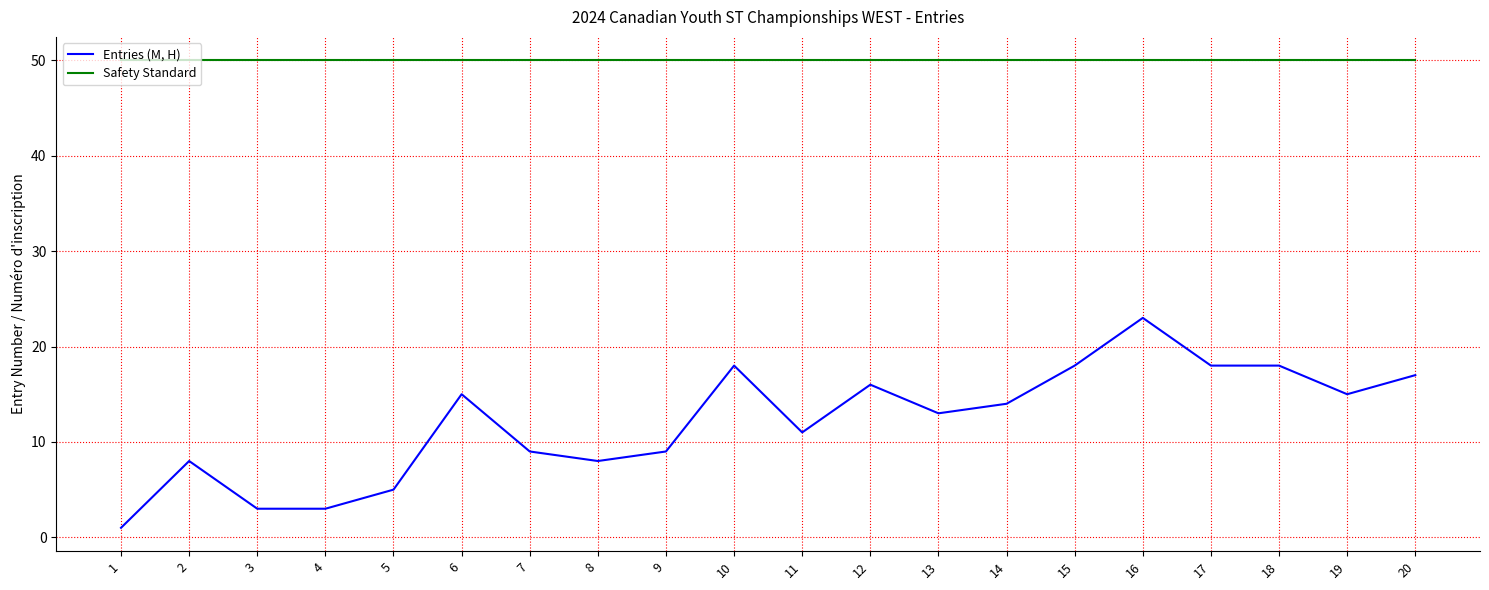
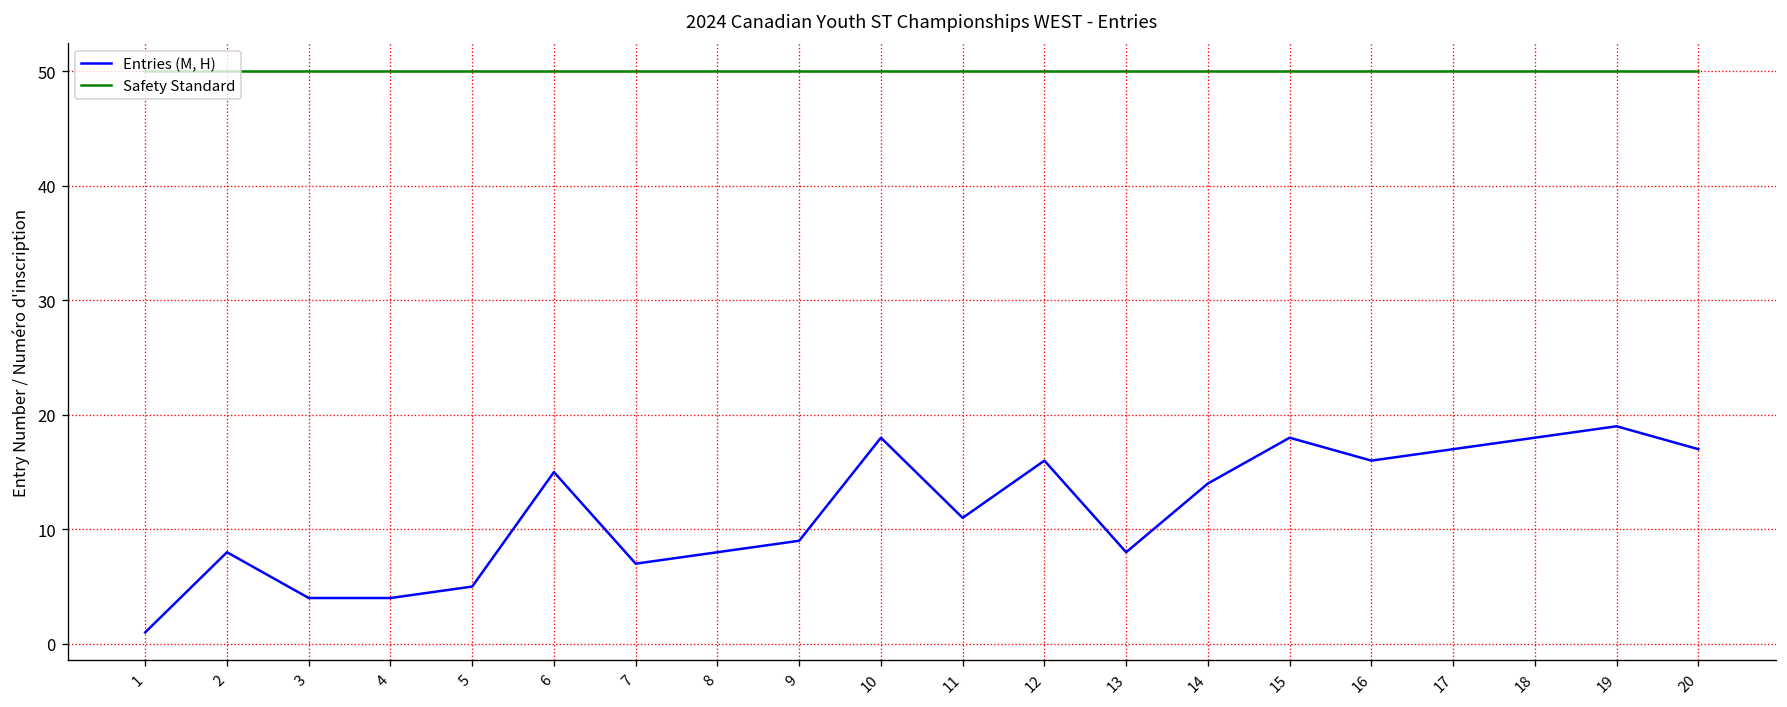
Entries (M, H), 3: 3 -> 4
Entries (M, H), 4: 3 -> 4
Entries (M, H), 7: 9 -> 7
Entries (M, H), 13: 13 -> 8
Entries (M, H), 16: 23 -> 16
Entries (M, H), 17: 18 -> 17
Entries (M, H), 19: 15 -> 19
